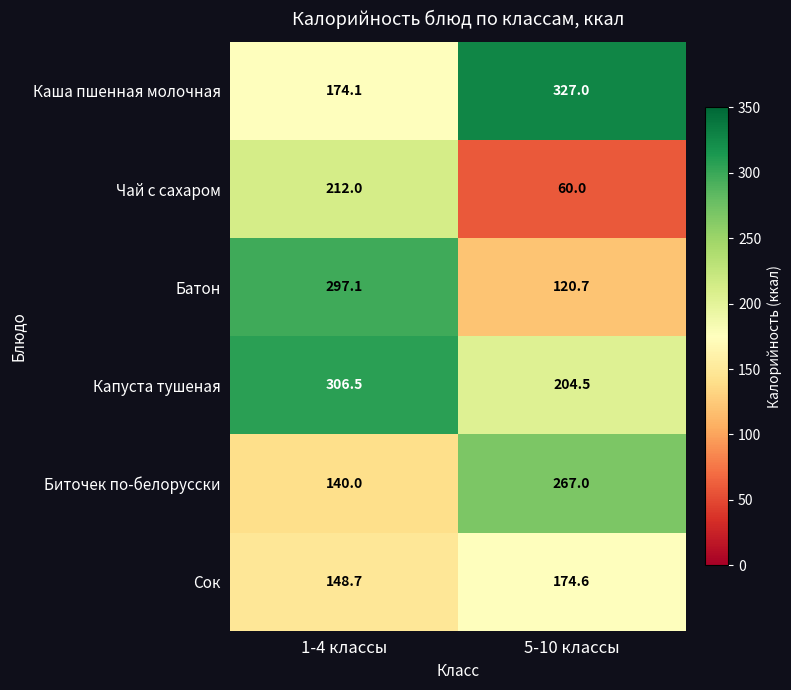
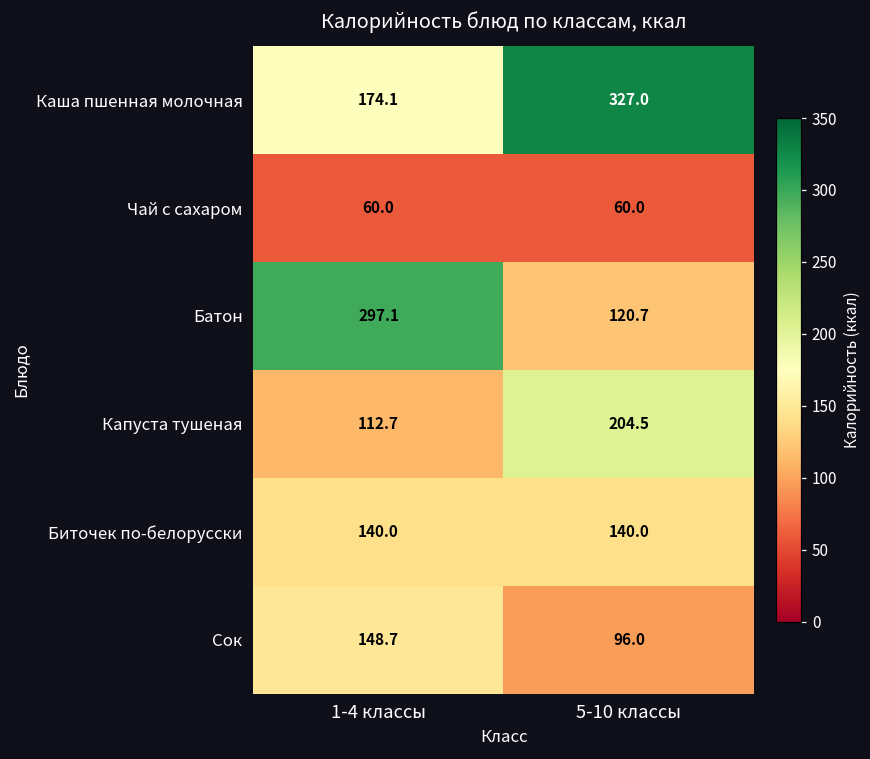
Чай с сахаром, 1-4 классы: 212.0 -> 60.0
Капуста тушеная, 1-4 классы: 306.5 -> 112.7
Биточек по-белорусски, 5-10 классы: 267.0 -> 140.0
Сок, 5-10 классы: 174.6 -> 96.0
